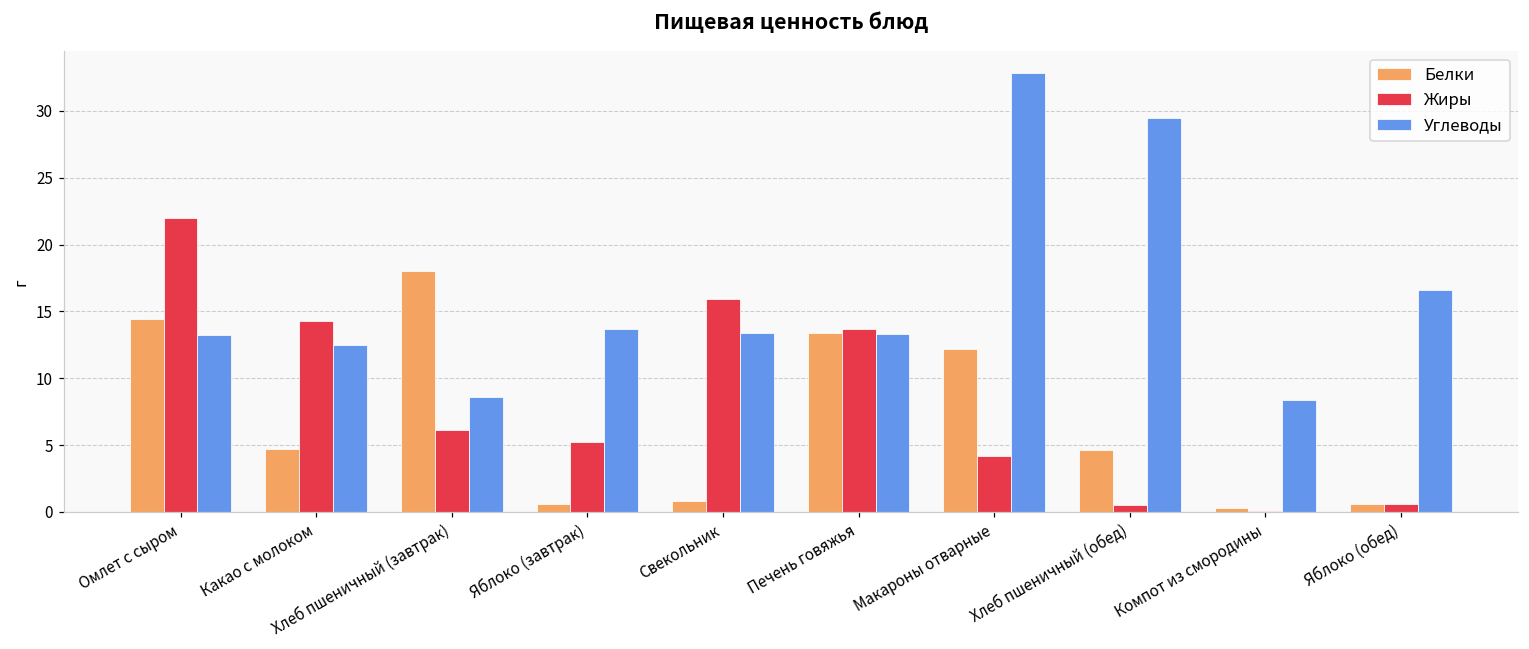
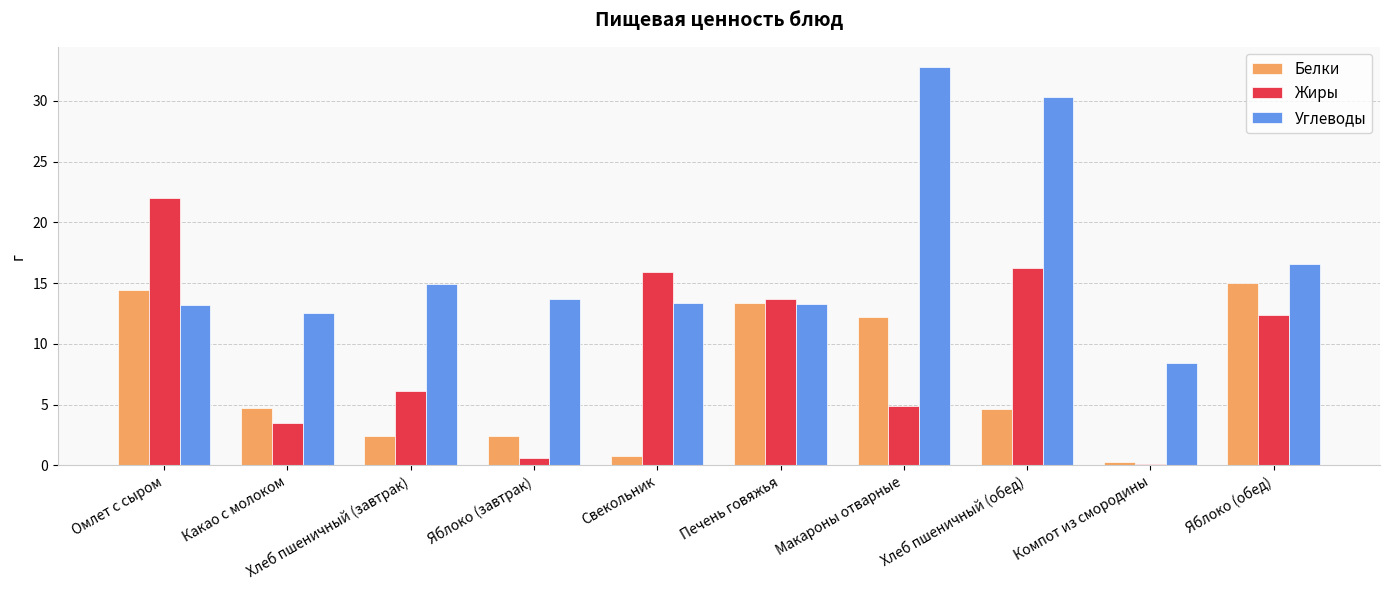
Жиры, Какао с молоком: 14.3 -> 3.5
Белки, Хлеб пшеничный (завтрак): 18.0 -> 2.4
Углеводы, Хлеб пшеничный (завтрак): 8.6 -> 14.9
Белки, Яблоко (завтрак): 0.6 -> 2.4
Жиры, Яблоко (завтрак): 5.2 -> 0.6
Жиры, Макароны отварные: 4.2 -> 4.9
Жиры, Хлеб пшеничный (обед): 0.5 -> 16.2
Углеводы, Хлеб пшеничный (обед): 29.5 -> 30.3
Белки, Яблоко (обед): 0.6 -> 15.0
Жиры, Яблоко (обед): 0.6 -> 12.4
